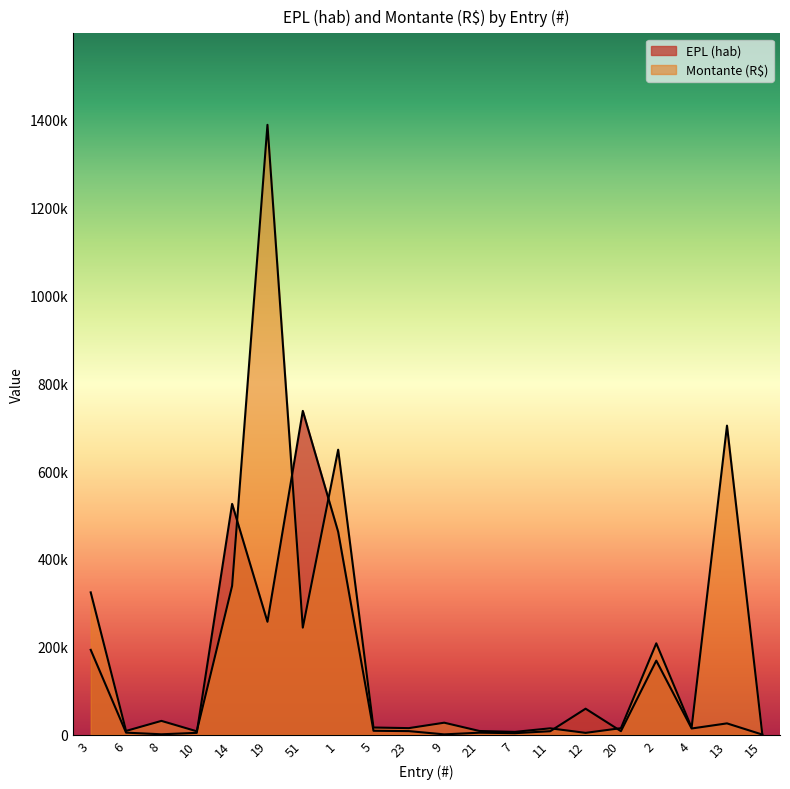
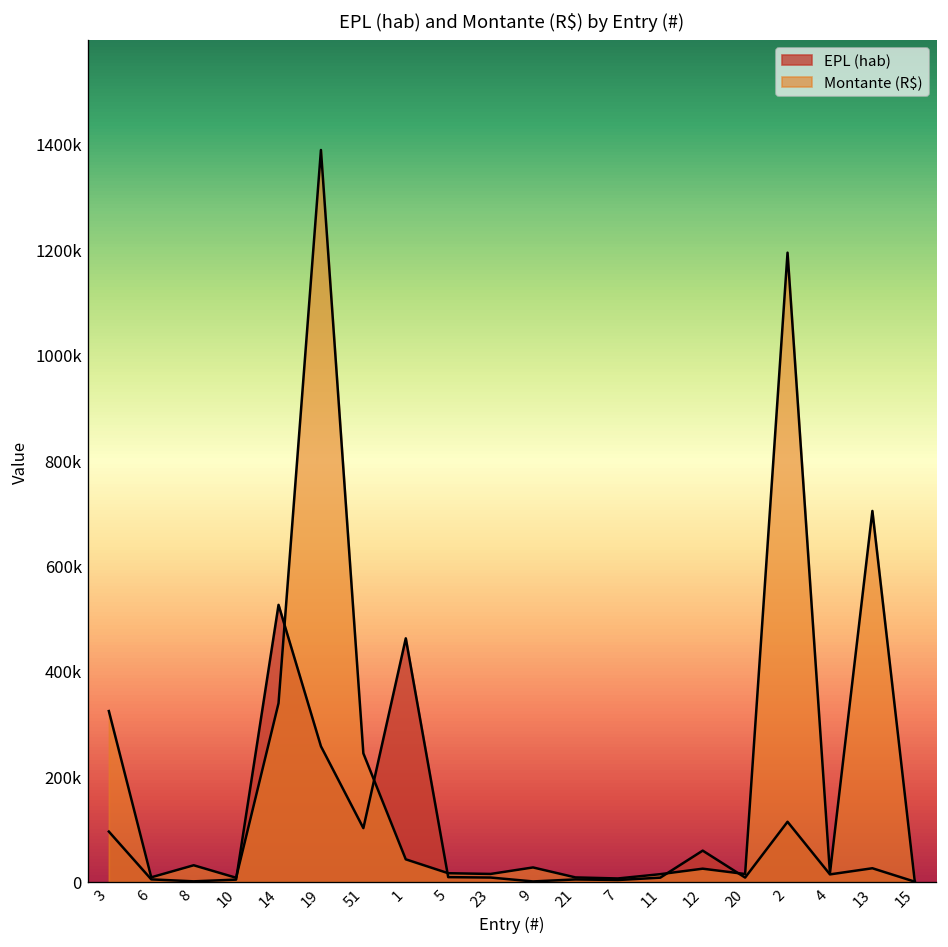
EPL (hab), 3: 190000 -> 100000
EPL (hab), 51: 740000 -> 100000
Montante (R$), 1: 650000 -> 40000
Montante (R$), 12: 0 -> 30000
EPL (hab), 2: 170000 -> 110000
Montante (R$), 2: 210000 -> 1190000
